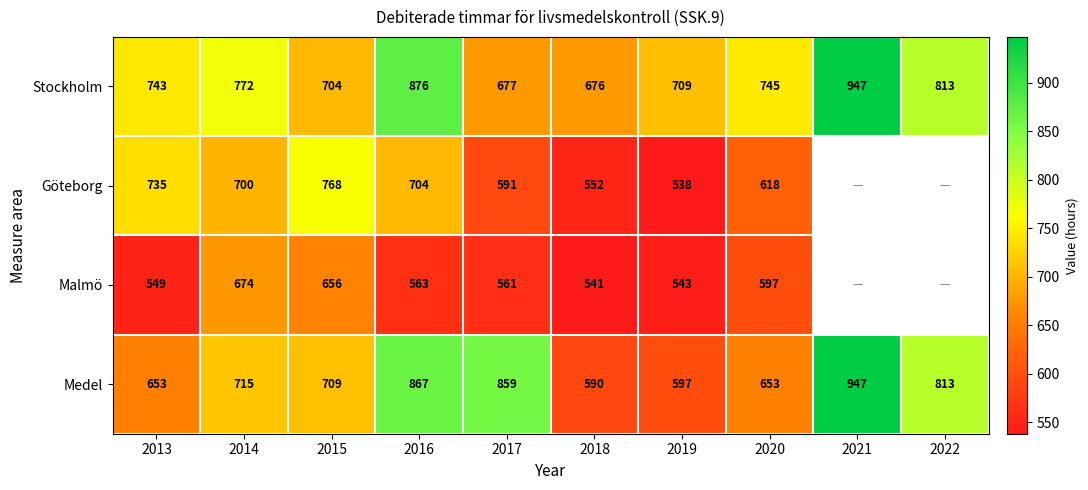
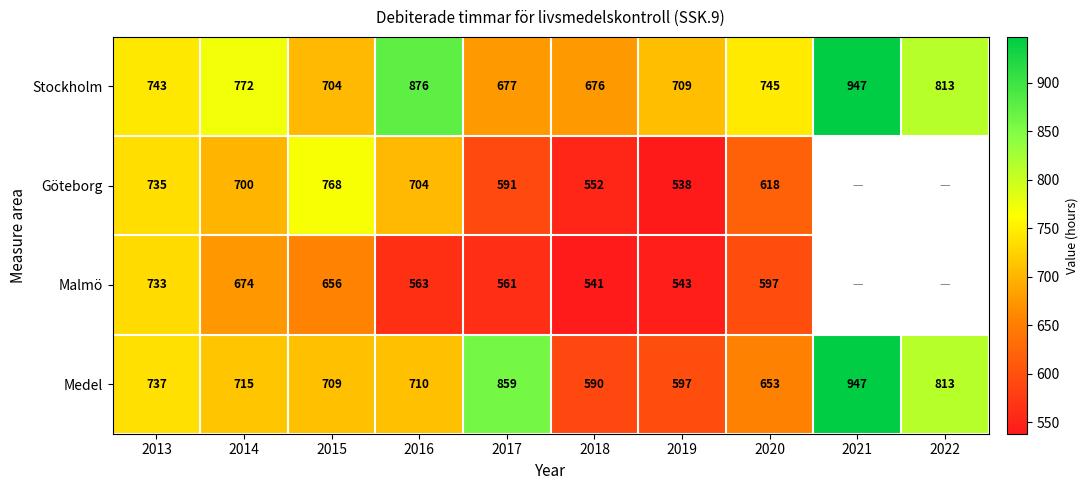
Malmö, 2013: 549 -> 733
Medel, 2013: 653 -> 737
Medel, 2016: 867 -> 710
